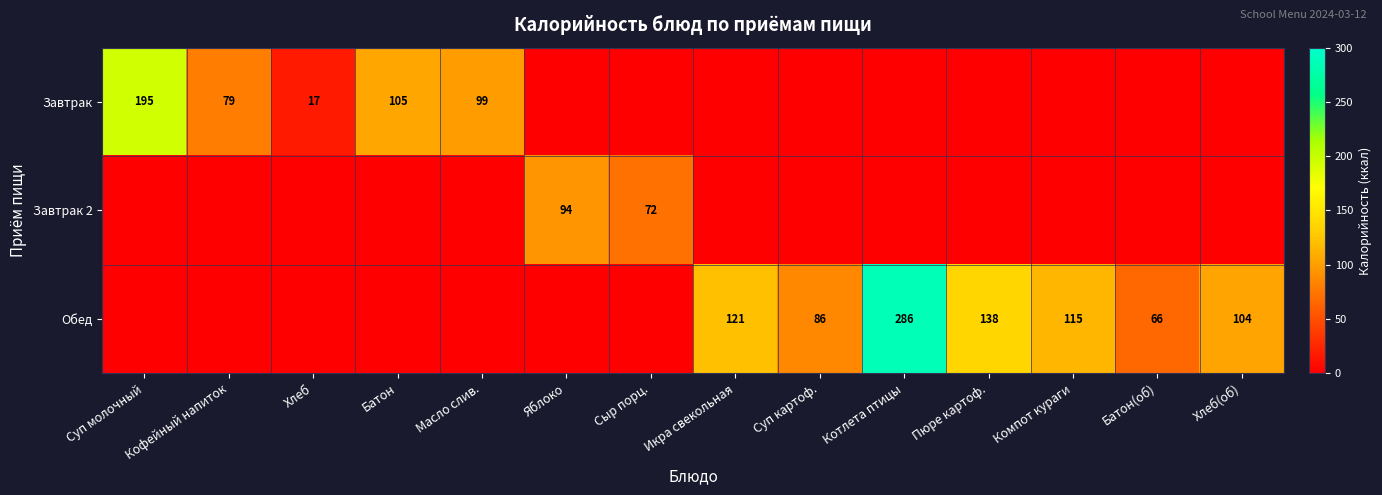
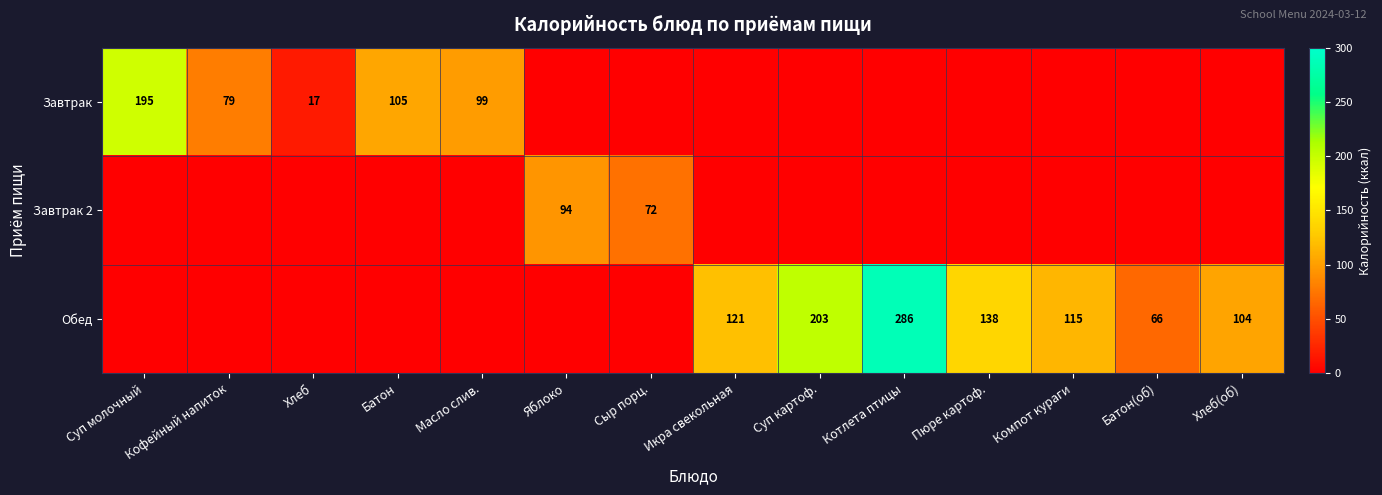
Обед, Суп картоф.: 86 -> 203
